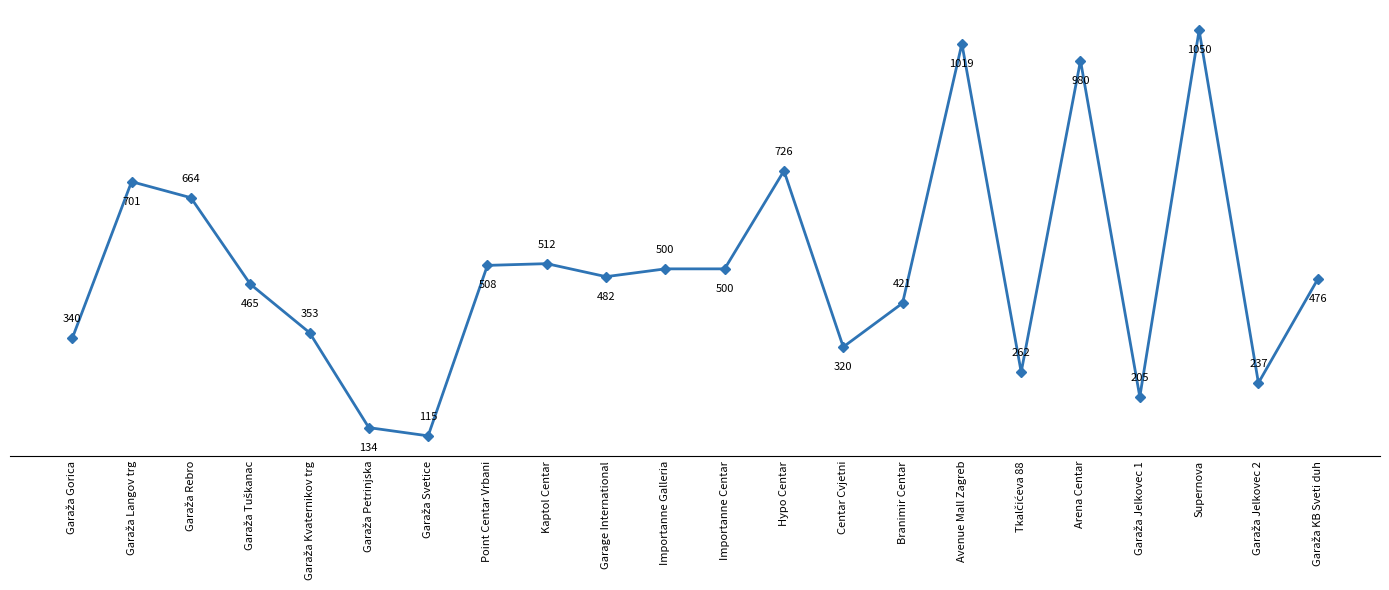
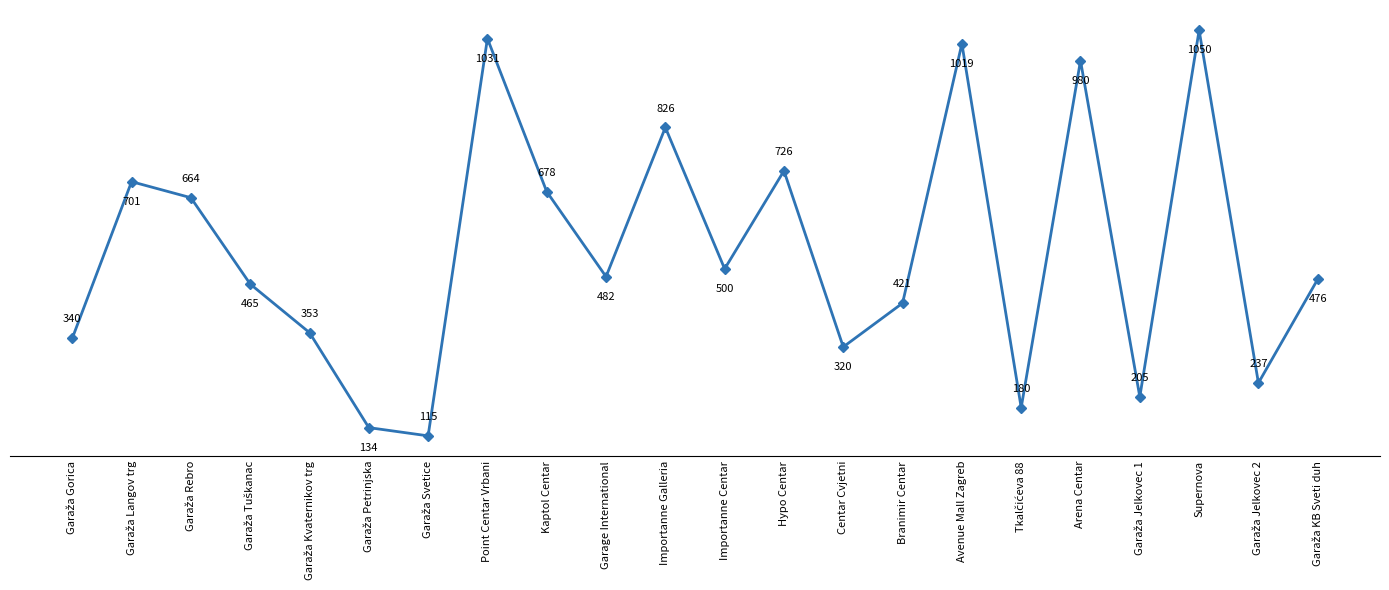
Point Centar Vrbani: 508 -> 1031
Kaptol Centar: 512 -> 678
Importanne Galleria: 500 -> 826
Tkalčićeva 88: 262 -> 180
